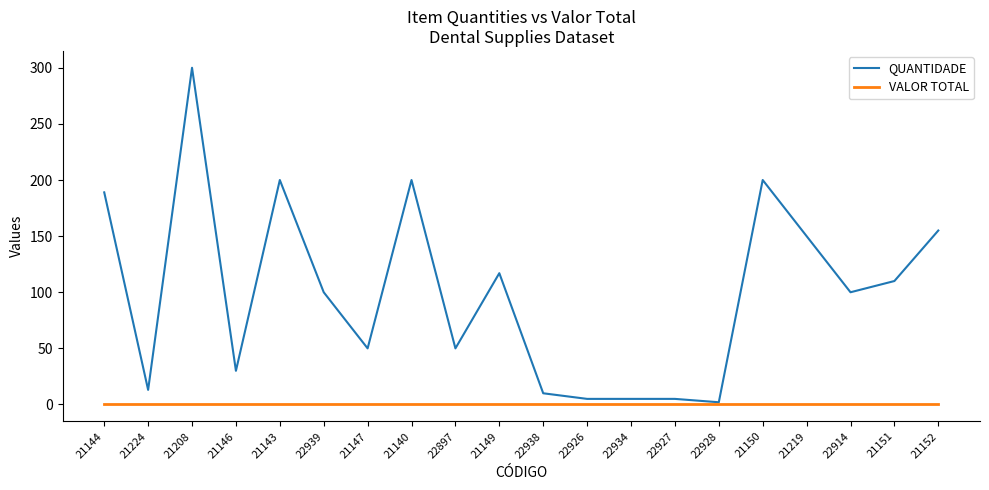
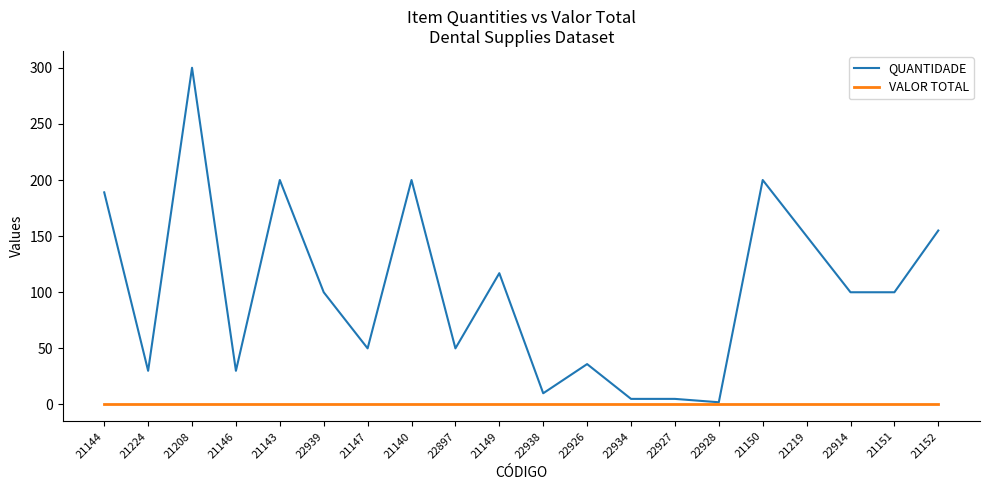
QUANTIDADE, 21224: 13 -> 30
QUANTIDADE, 22926: 5 -> 36
QUANTIDADE, 21151: 110 -> 100
